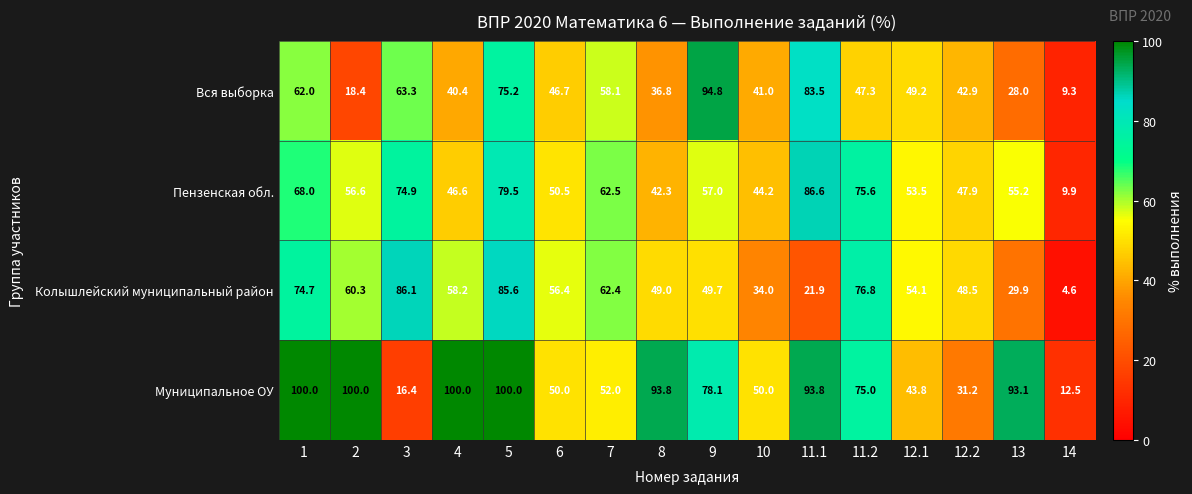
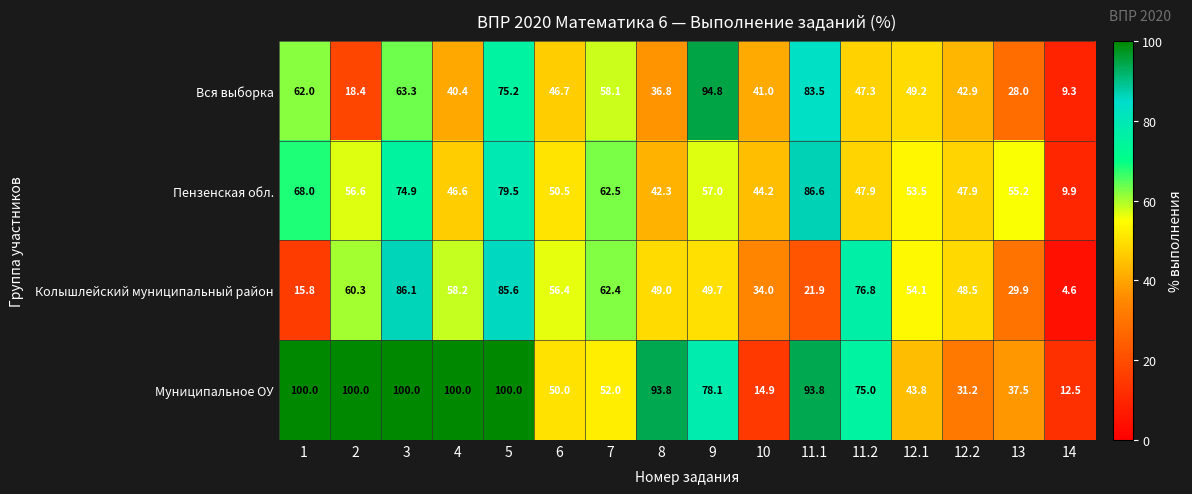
Пензенская обл., 11.2: 75.6 -> 47.9
Колышлейский муниципальный район, 1: 74.7 -> 15.8
Муниципальное ОУ, 3: 16.4 -> 100.0
Муниципальное ОУ, 10: 50.0 -> 14.9
Муниципальное ОУ, 13: 93.1 -> 37.5
